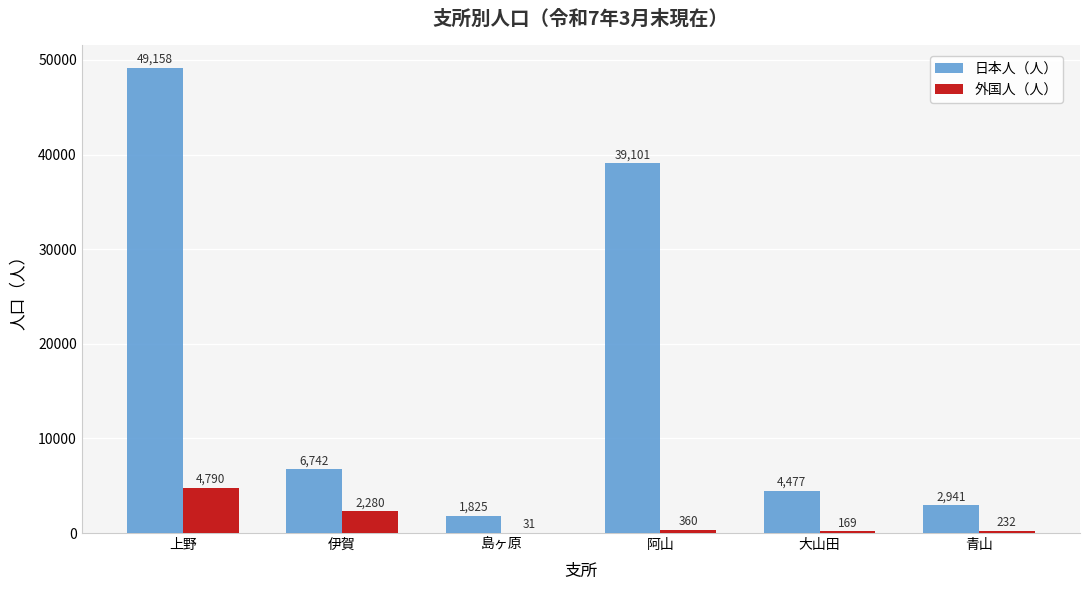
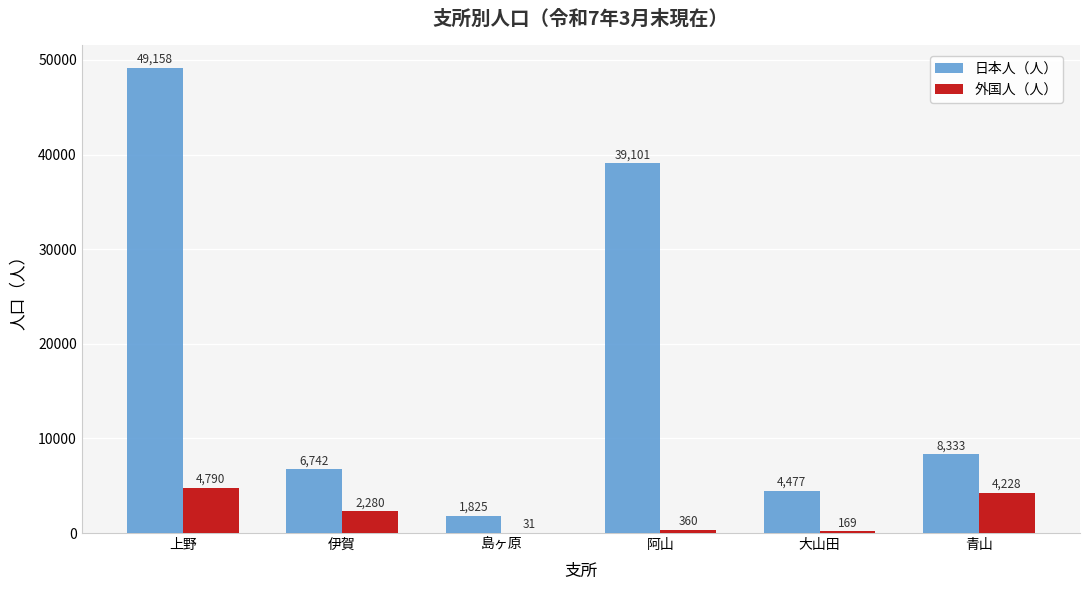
日本人（人）, 青山: 2,941 -> 8,333
外国人（人）, 青山: 232 -> 4,228
